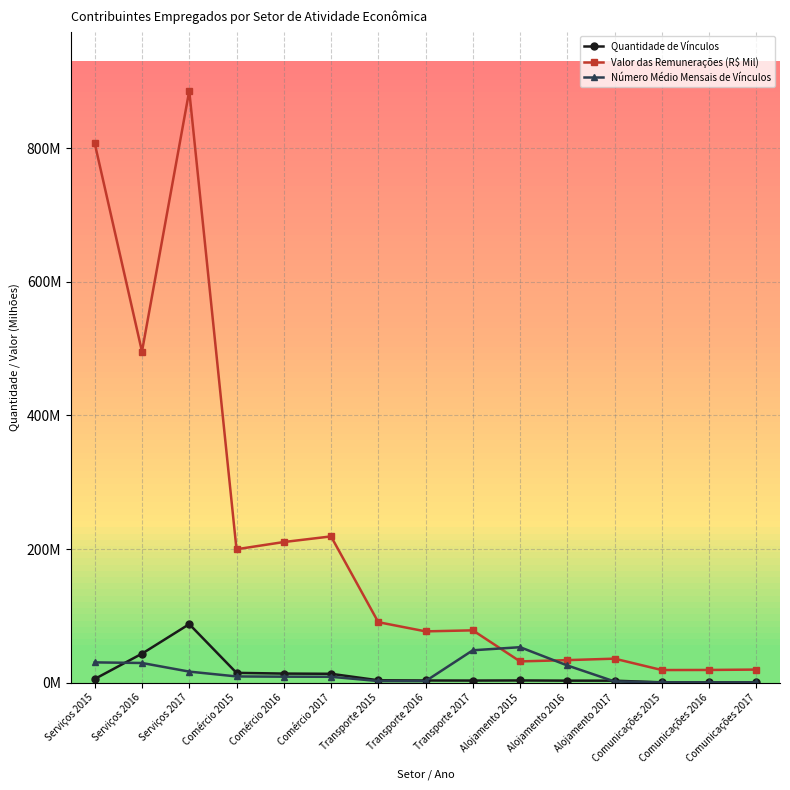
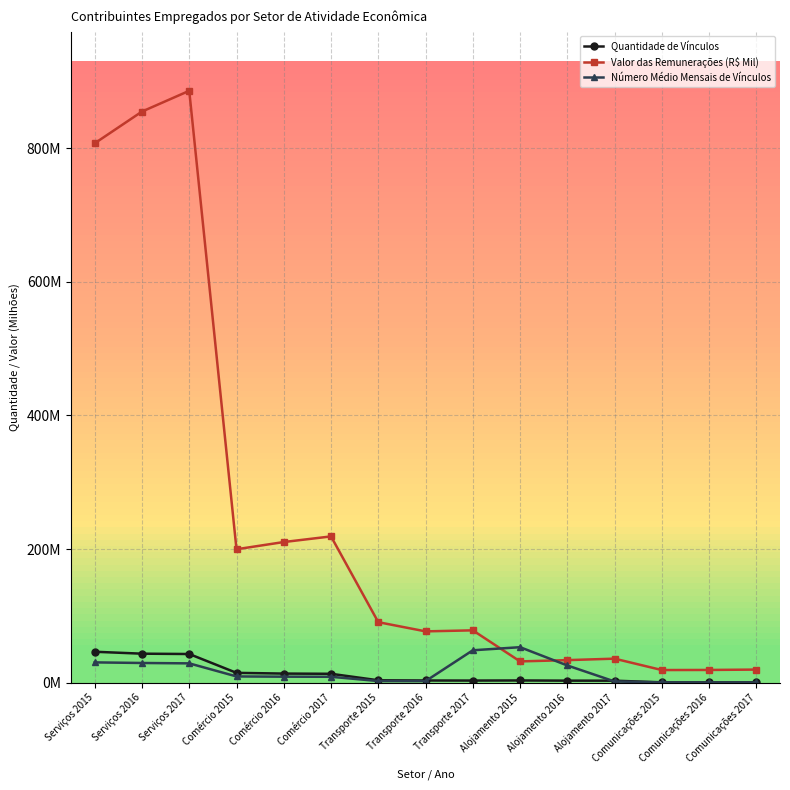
Quantidade de Vínculos, Serviços 2015: 10000000 -> 50000000
Valor das Remunerações (R$ Mil), Serviços 2016: 500000000 -> 850000000
Quantidade de Vínculos, Serviços 2017: 90000000 -> 40000000
Número Médio Mensais de Vínculos, Serviços 2017: 20000000 -> 30000000
